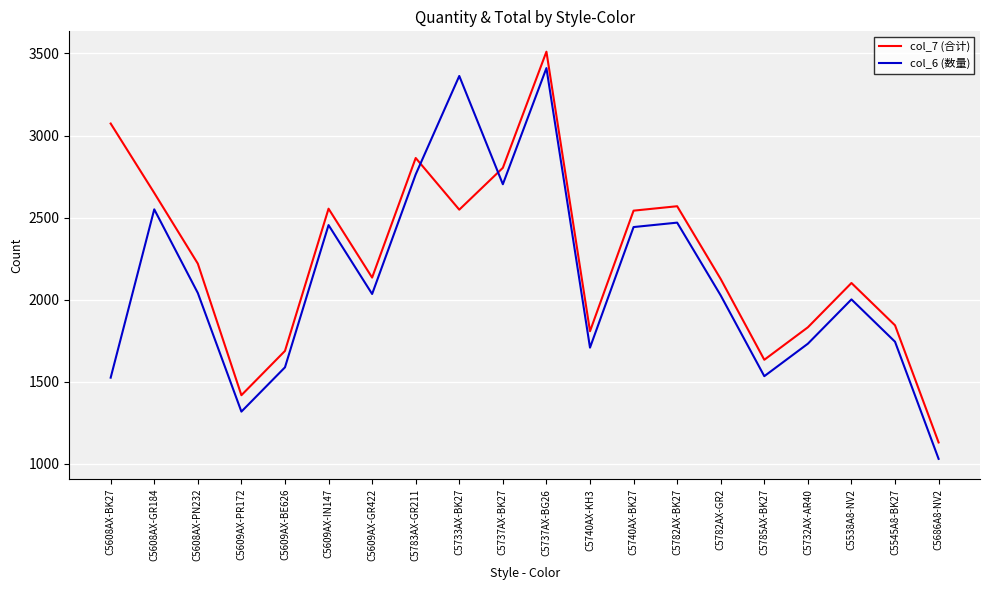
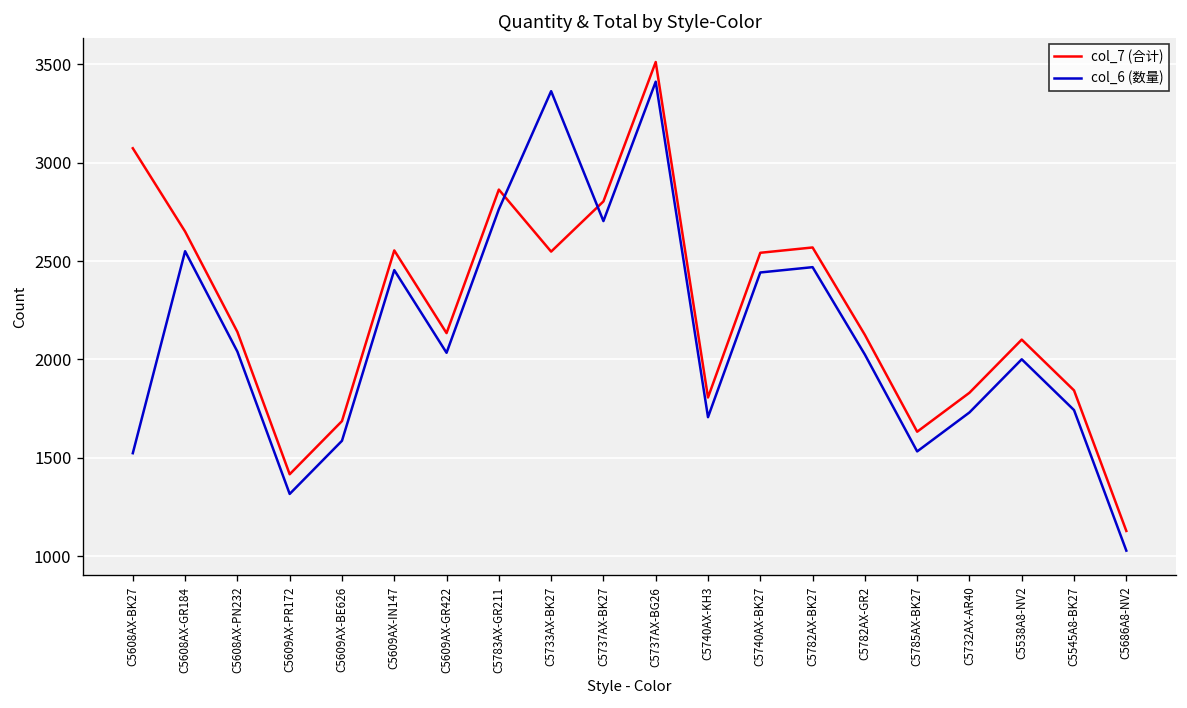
col_7 (合计), C5608AX-PN232: 2220 -> 2140
